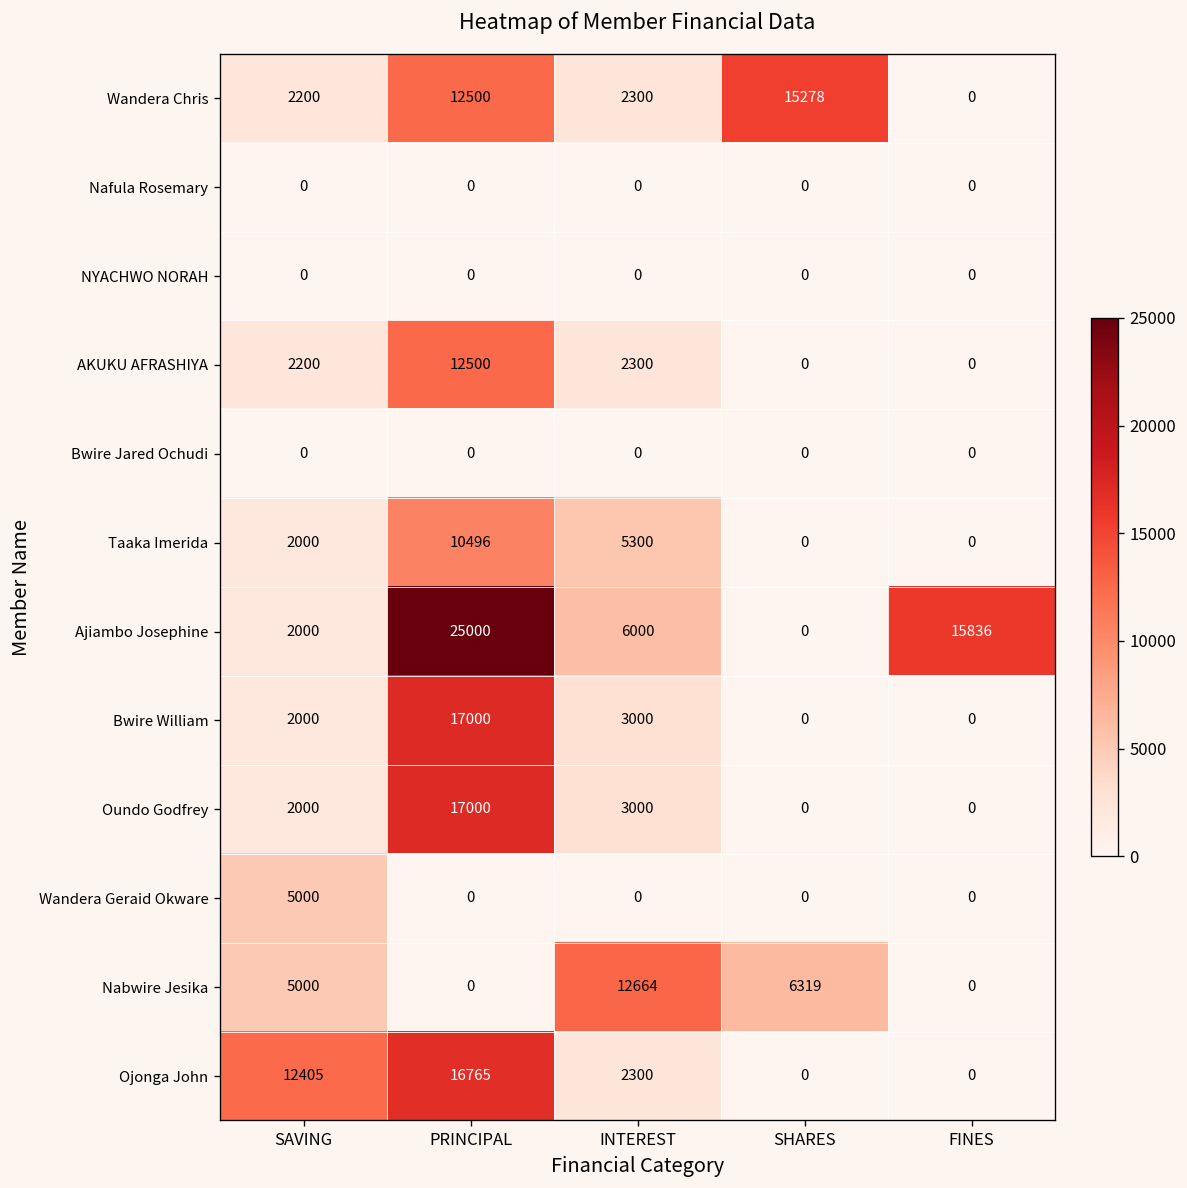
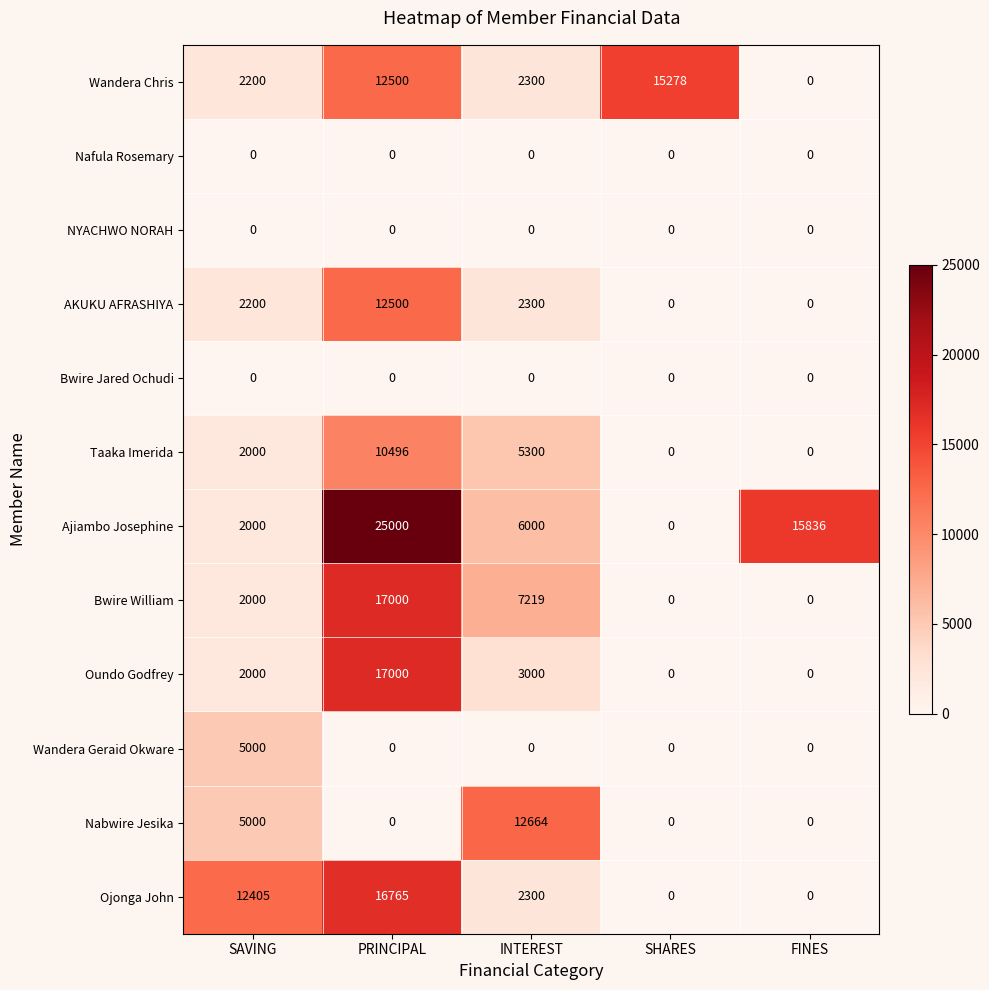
Bwire William, INTEREST: 3000 -> 7219
Nabwire Jesika, SHARES: 6319 -> 0
